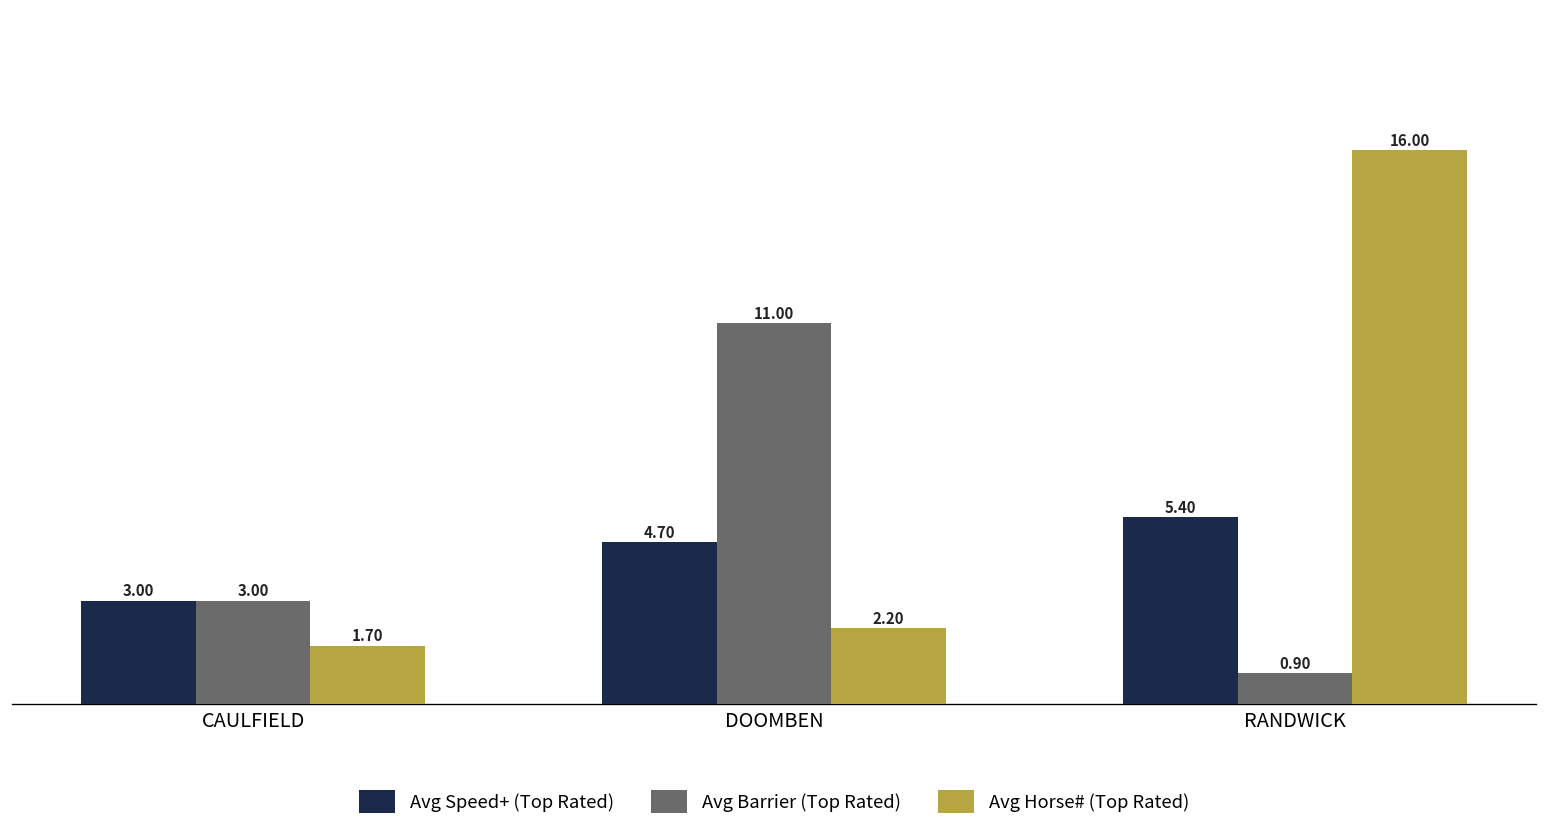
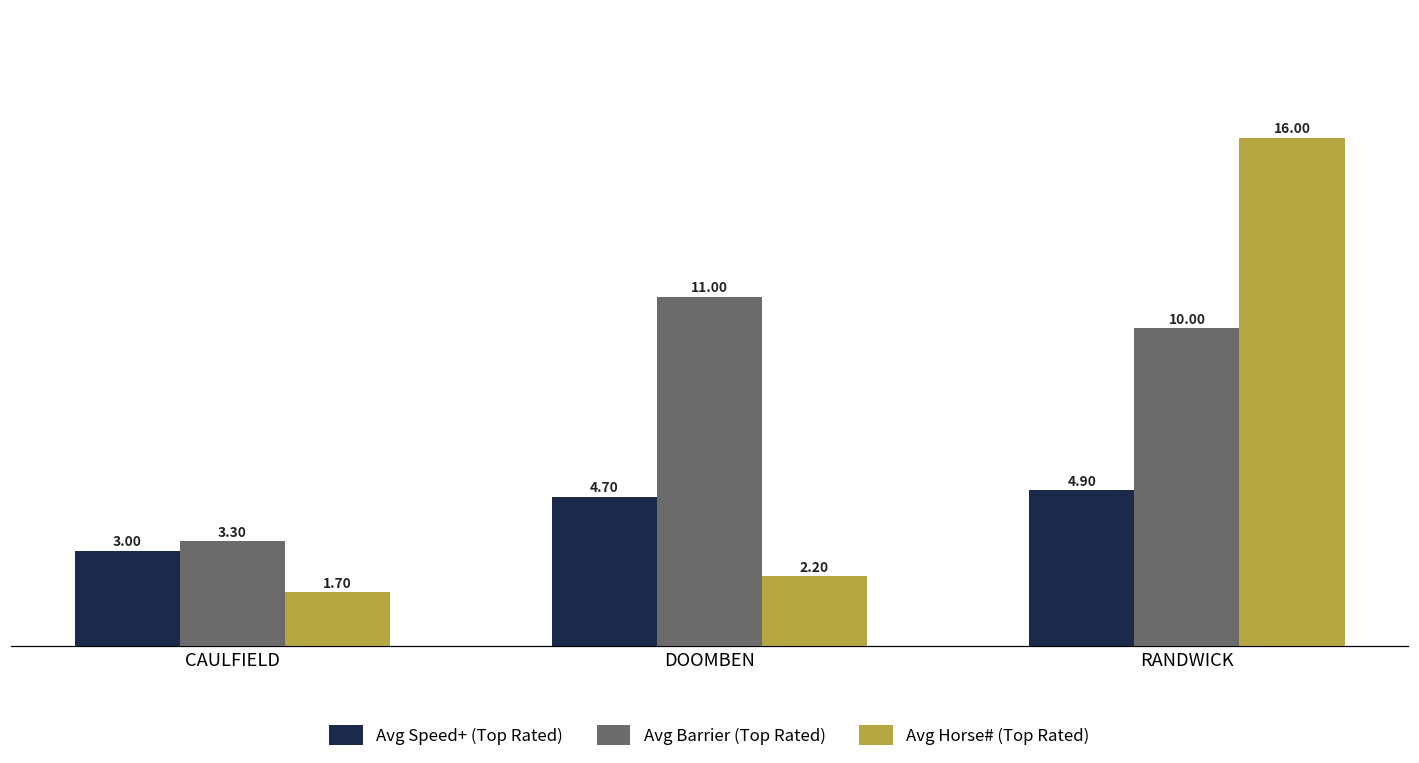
Avg Barrier (Top Rated), CAULFIELD: 3.00 -> 3.30
Avg Speed+ (Top Rated), RANDWICK: 5.40 -> 4.90
Avg Barrier (Top Rated), RANDWICK: 0.90 -> 10.00
